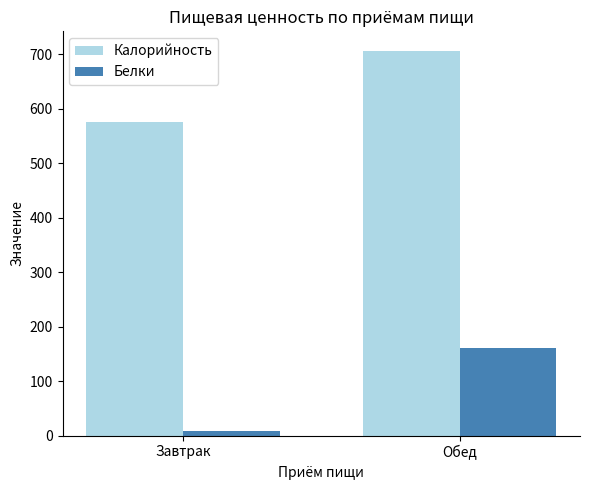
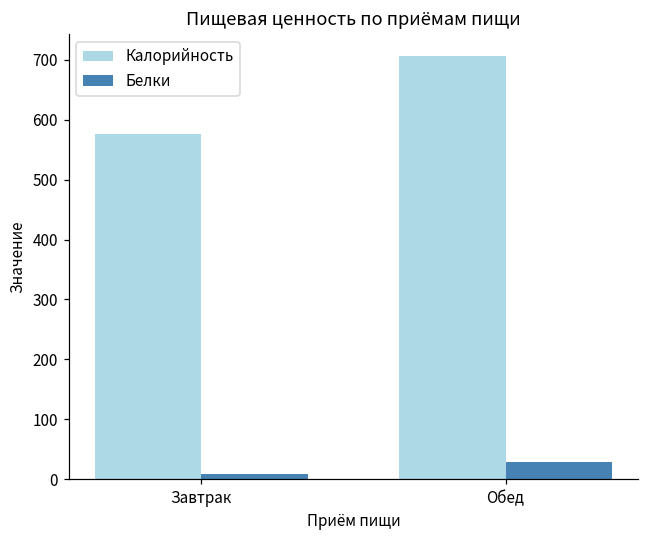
Белки, Обед: 160 -> 30
